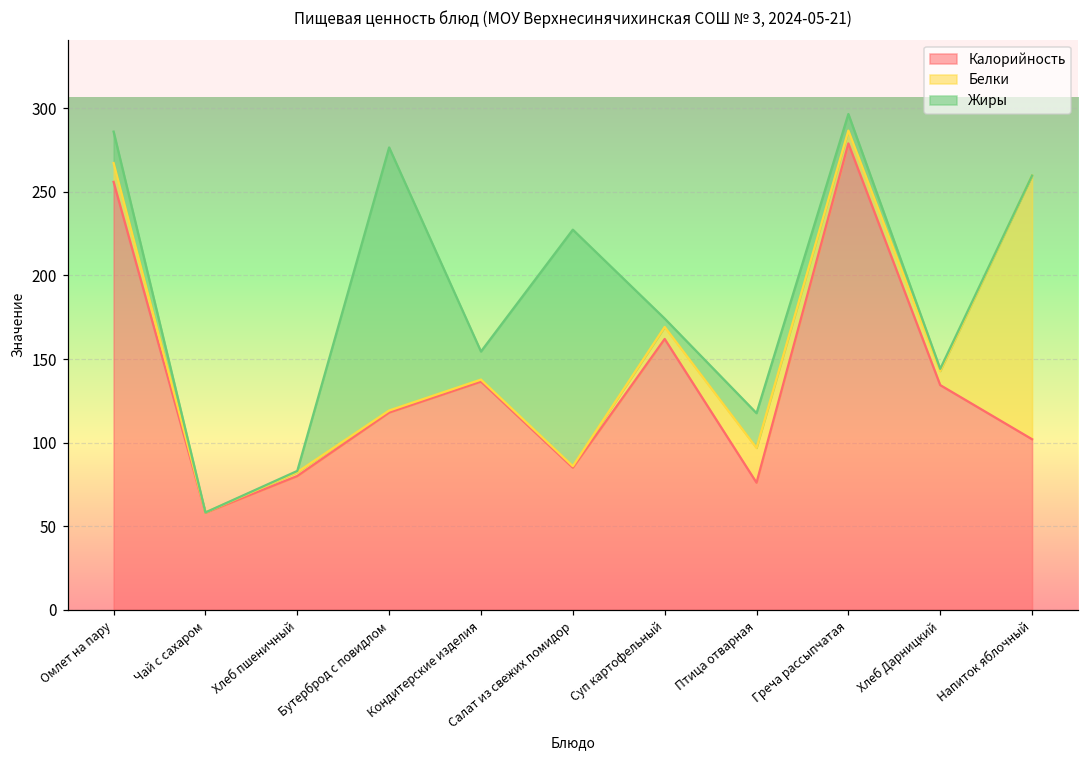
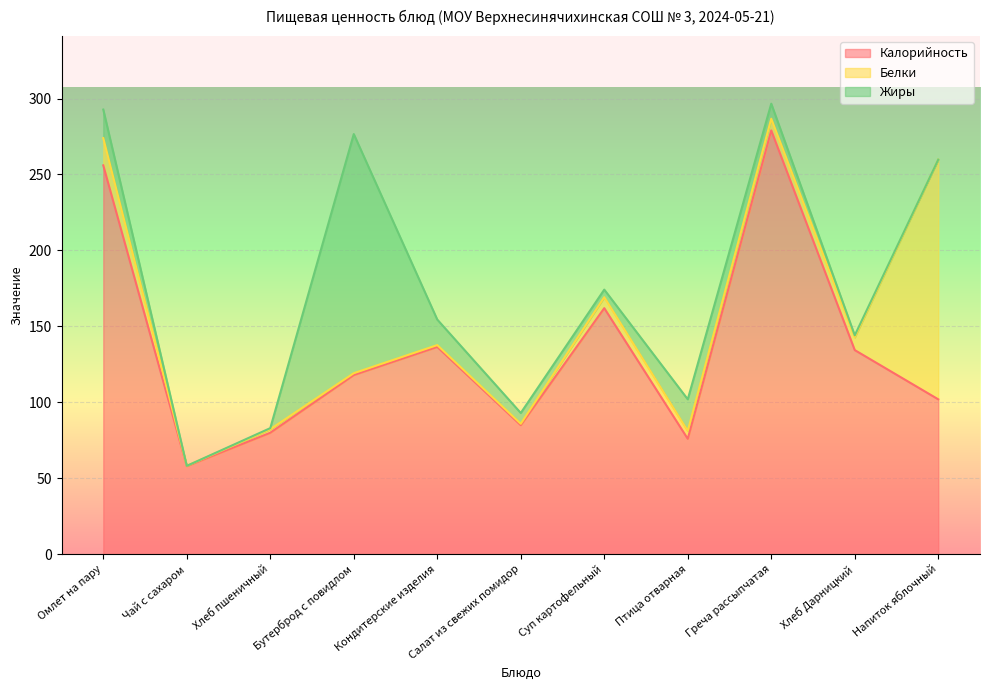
Белки, Омлет на пару: 11 -> 18
Жиры, Салат из свежих помидор: 142 -> 7
Белки, Птица отварная: 21 -> 5
